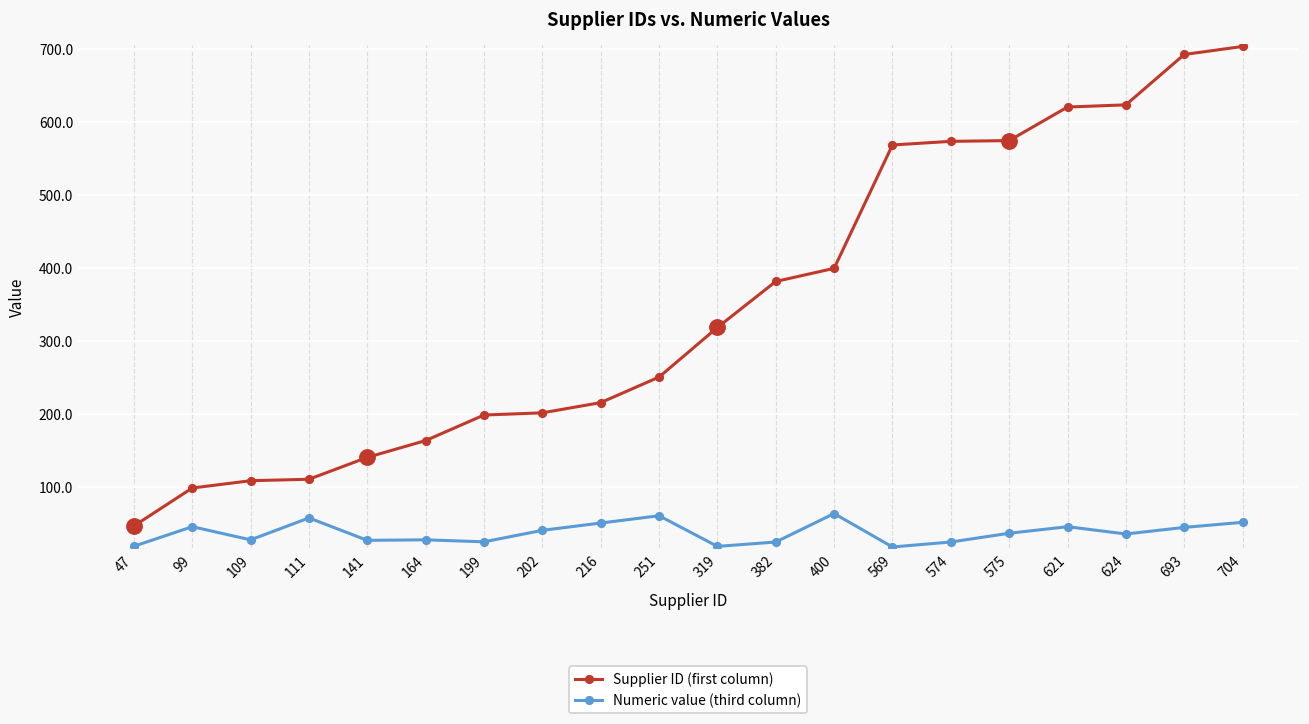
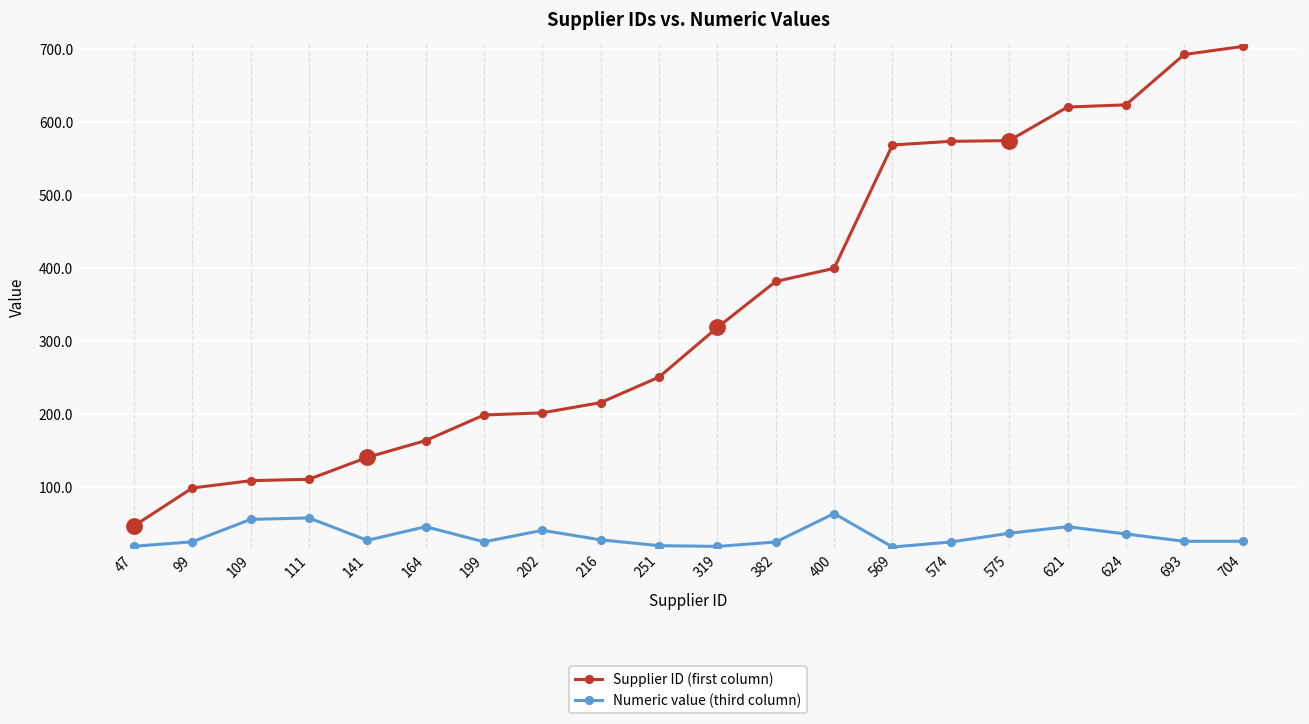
Numeric value (third column), 99: 50 -> 30
Numeric value (third column), 109: 30 -> 60
Numeric value (third column), 164: 30 -> 50
Numeric value (third column), 216: 50 -> 30
Numeric value (third column), 251: 60 -> 20
Numeric value (third column), 693: 50 -> 30
Numeric value (third column), 704: 50 -> 30
